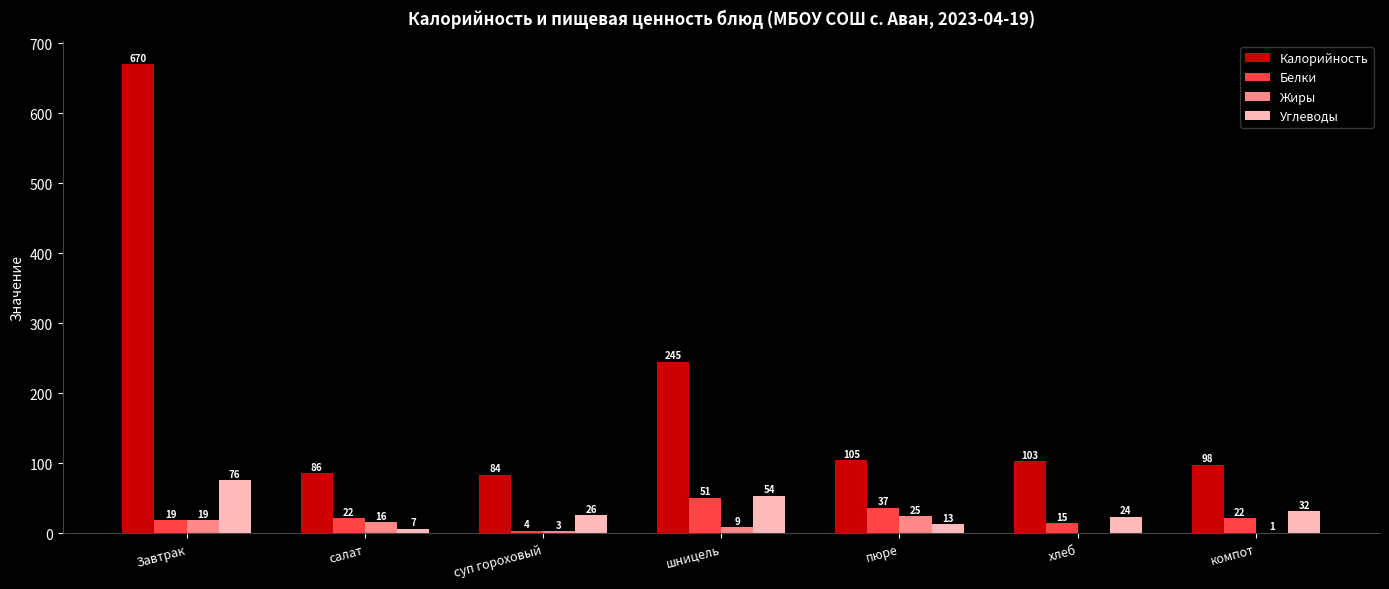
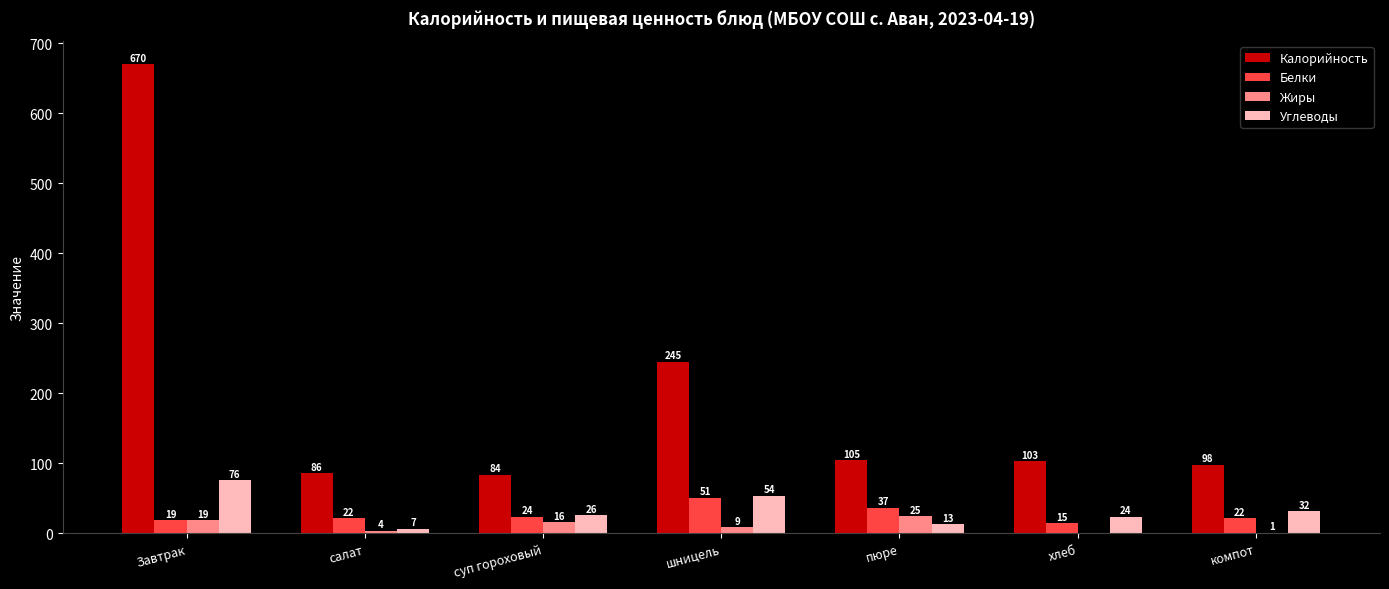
Жиры, салат: 16 -> 4
Белки, суп гороховый: 4 -> 24
Жиры, суп гороховый: 3 -> 16
